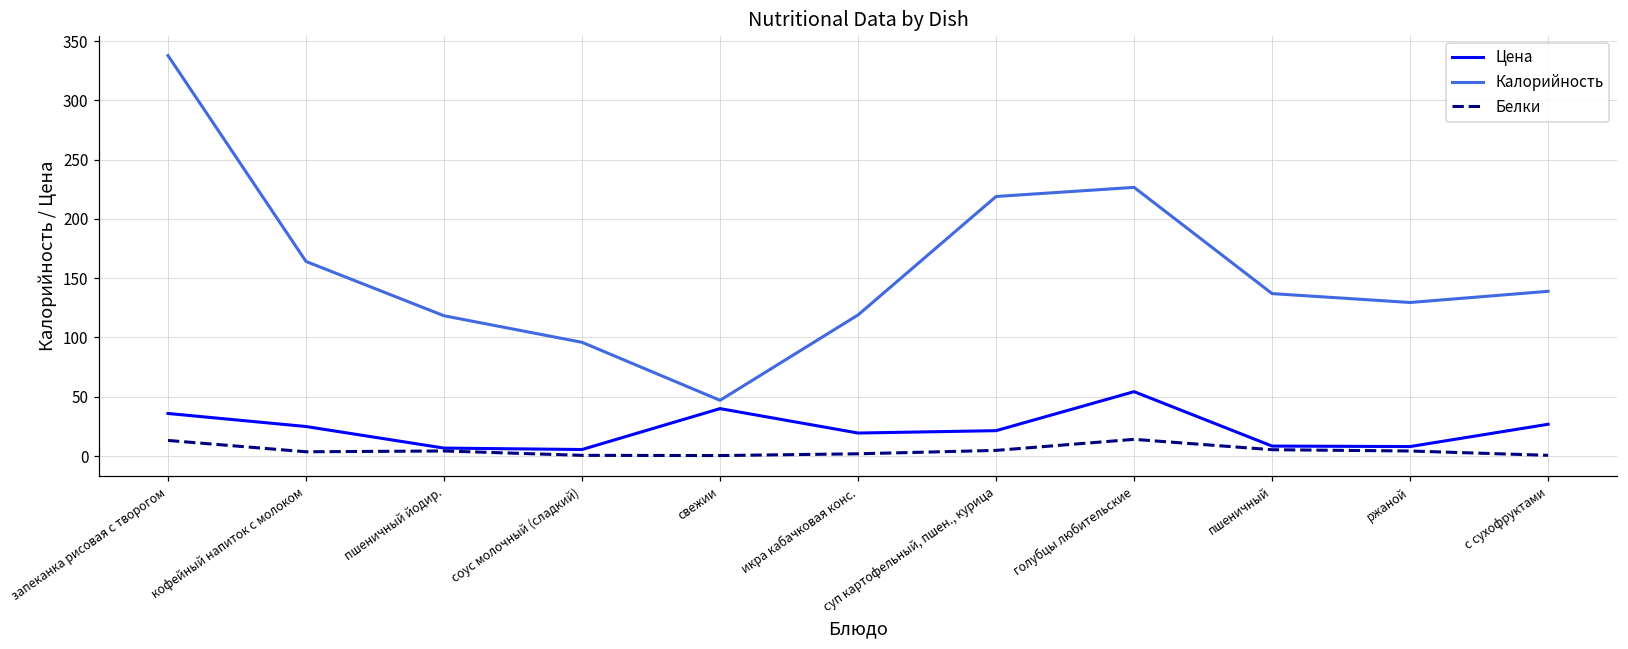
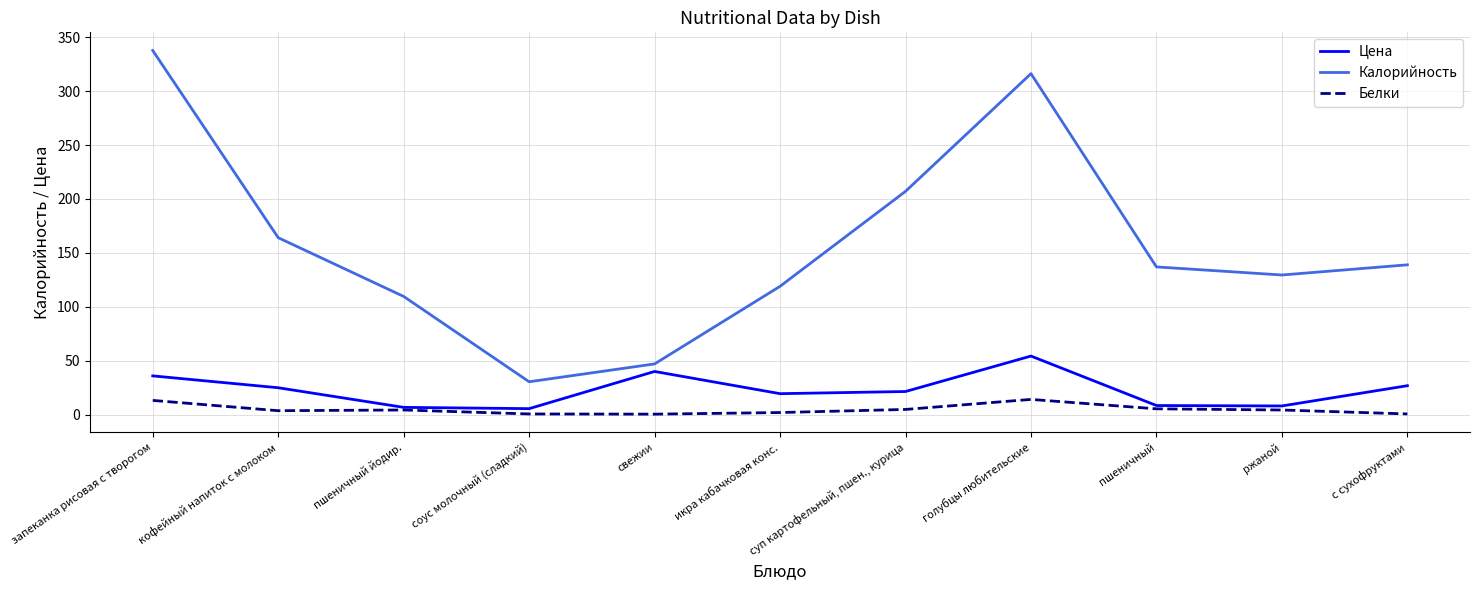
Калорийность, пшеничный йодир.: 118 -> 110
Калорийность, соус молочный (сладкий): 96 -> 30
Калорийность, суп картофельный, пшен., курица: 219 -> 207
Калорийность, голубцы любительские: 227 -> 316
